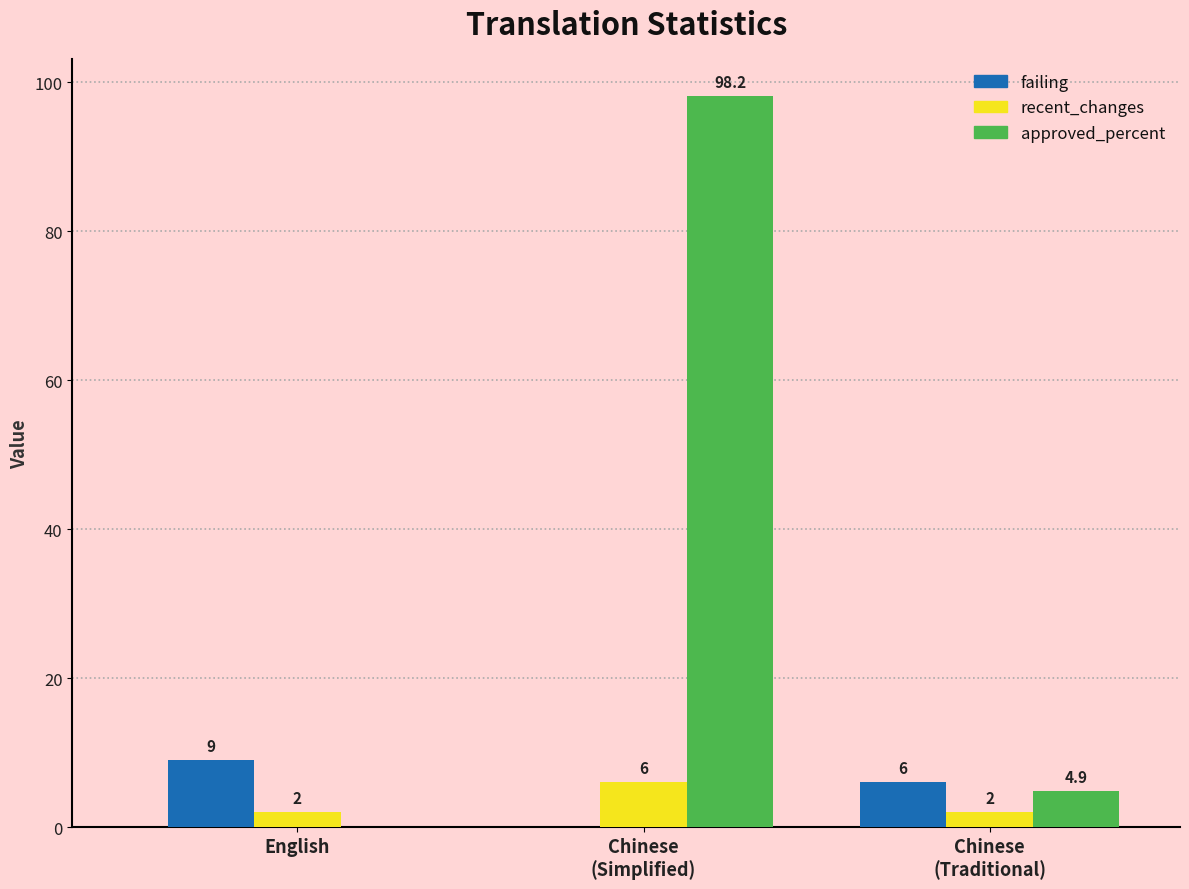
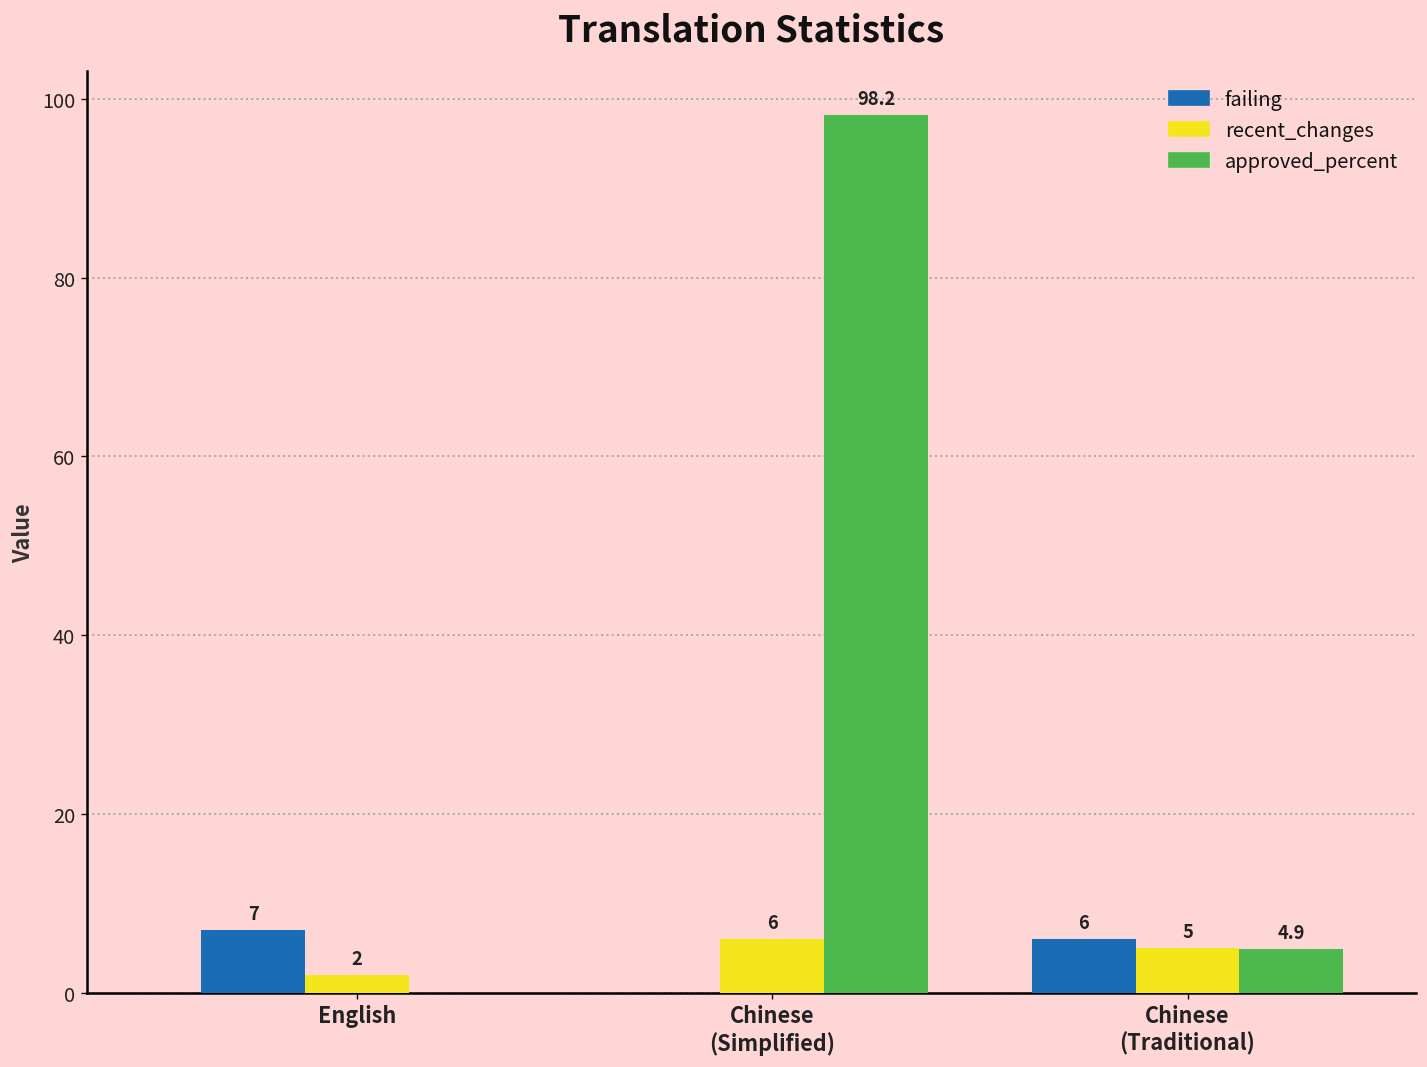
failing, English: 9 -> 7
recent_changes, Chinese (Traditional): 2 -> 5
